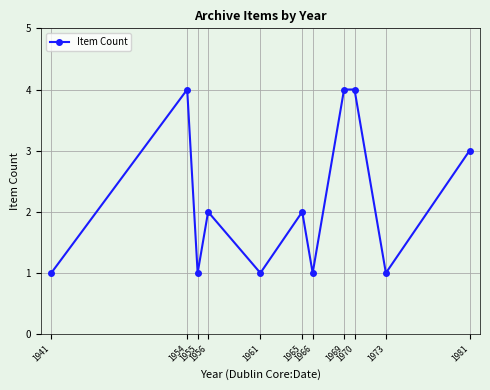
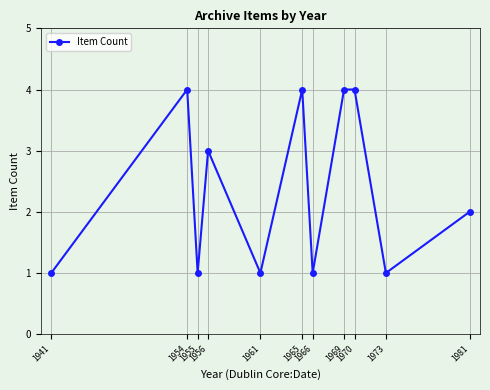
1956: 2 -> 3
1965: 2 -> 4
1981: 3 -> 2
